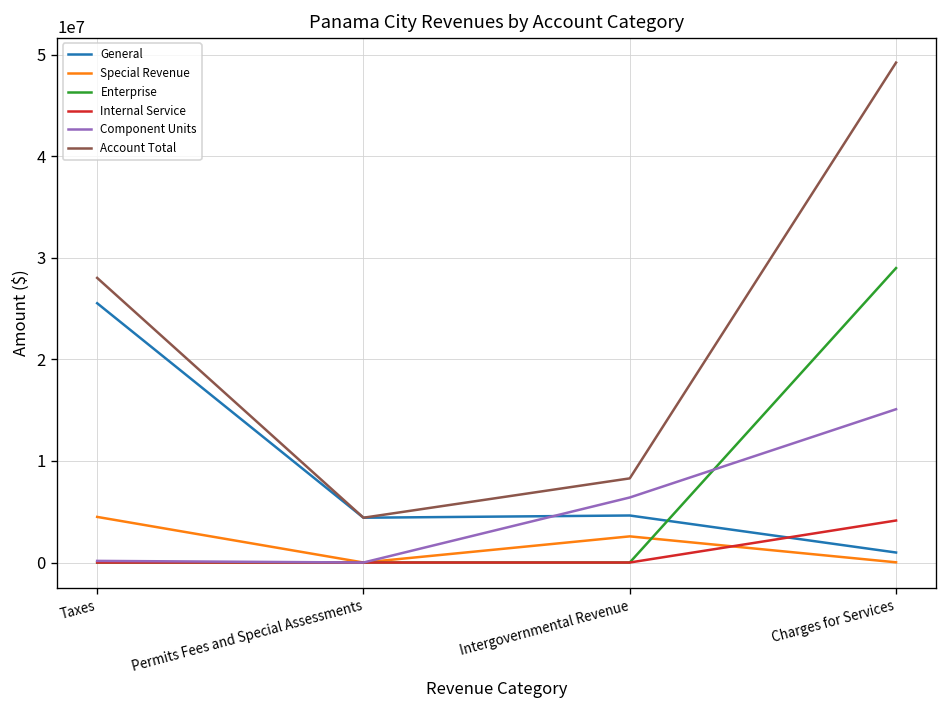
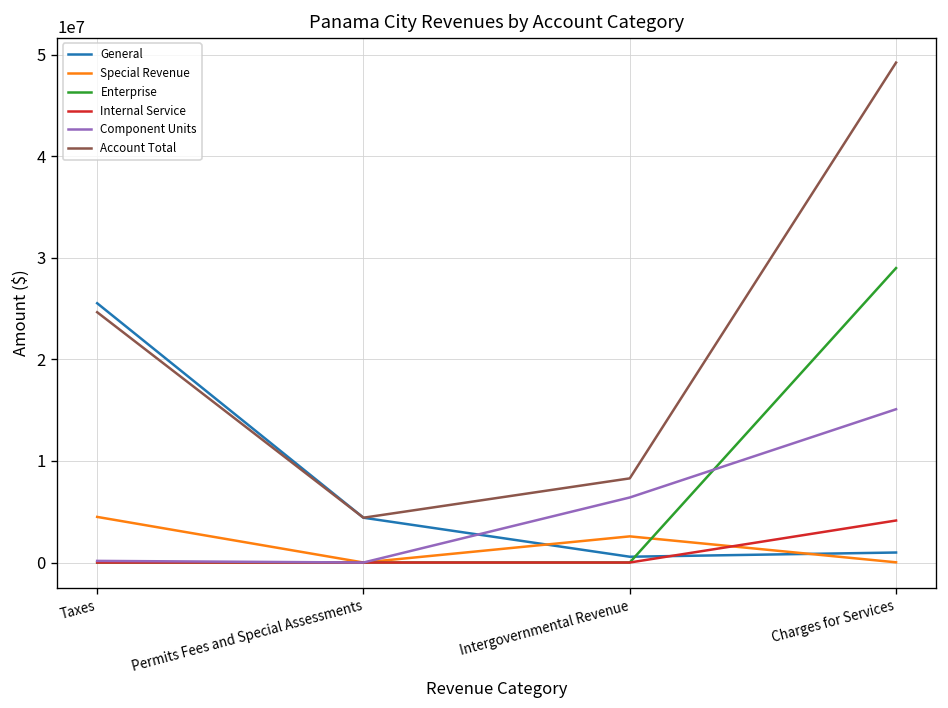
Account Total, Taxes: 28000000 -> 25000000
General, Intergovernmental Revenue: 5000000 -> 1000000
